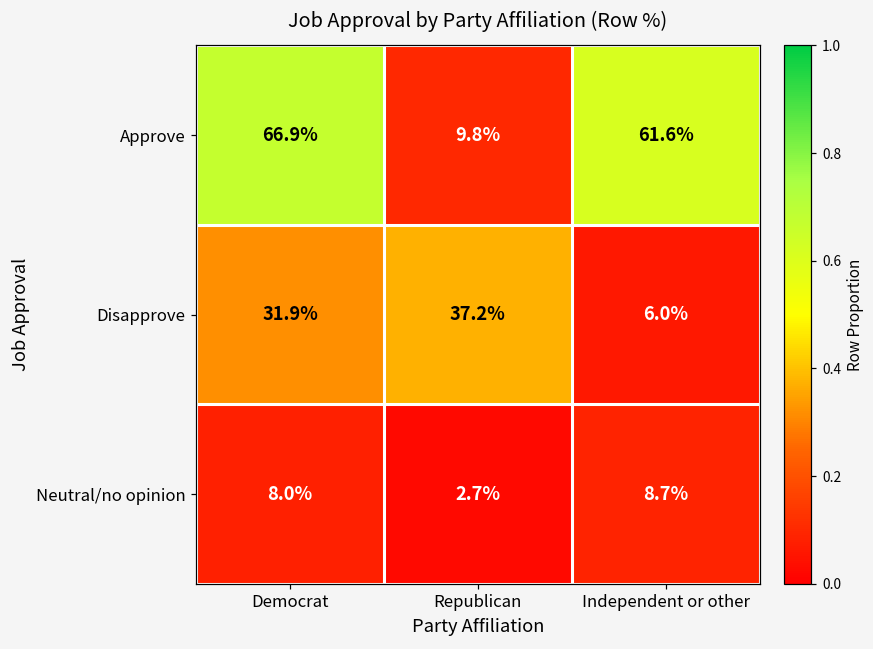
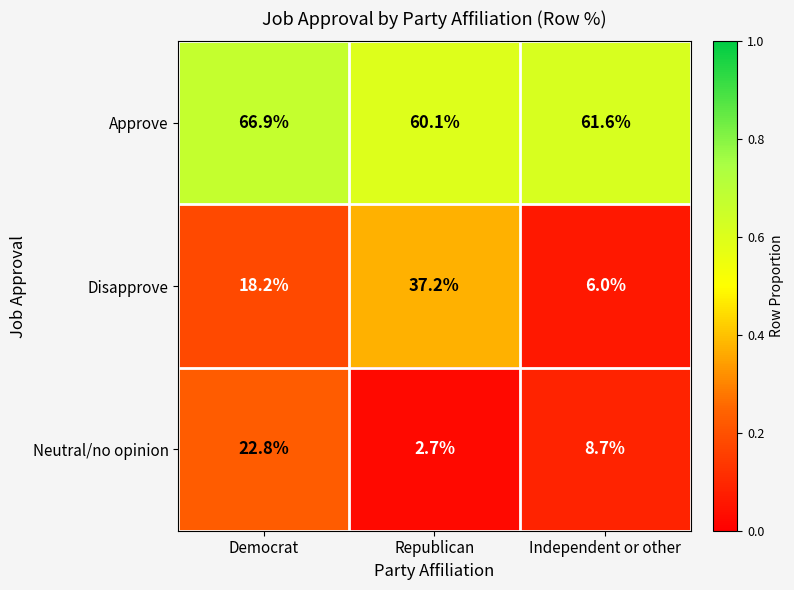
Approve, Republican: 9.8% -> 60.1%
Disapprove, Democrat: 31.9% -> 18.2%
Neutral/no opinion, Democrat: 8.0% -> 22.8%
